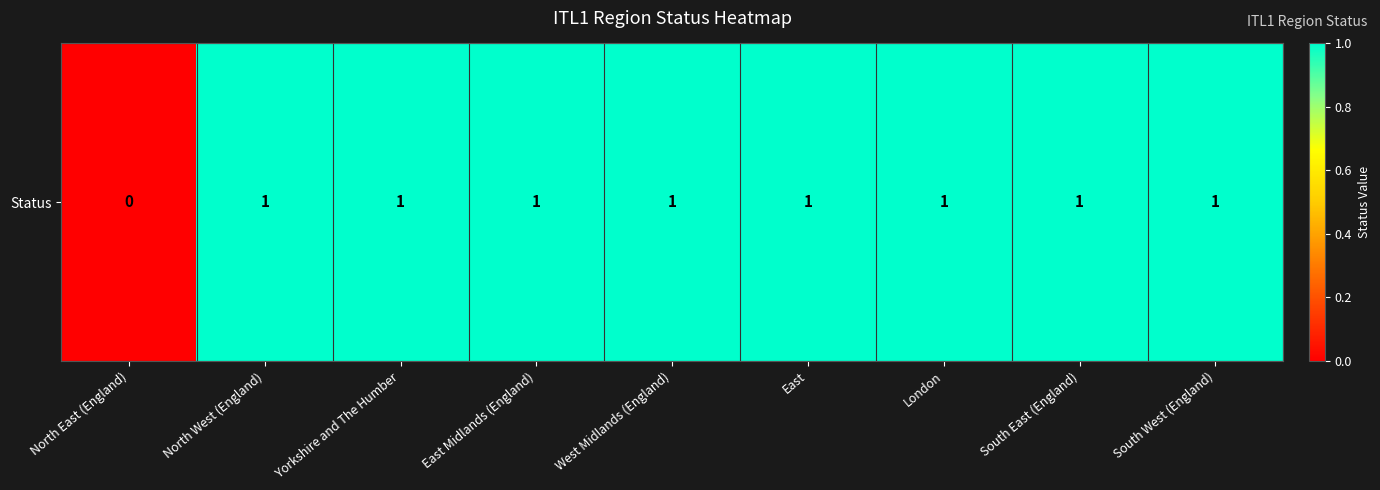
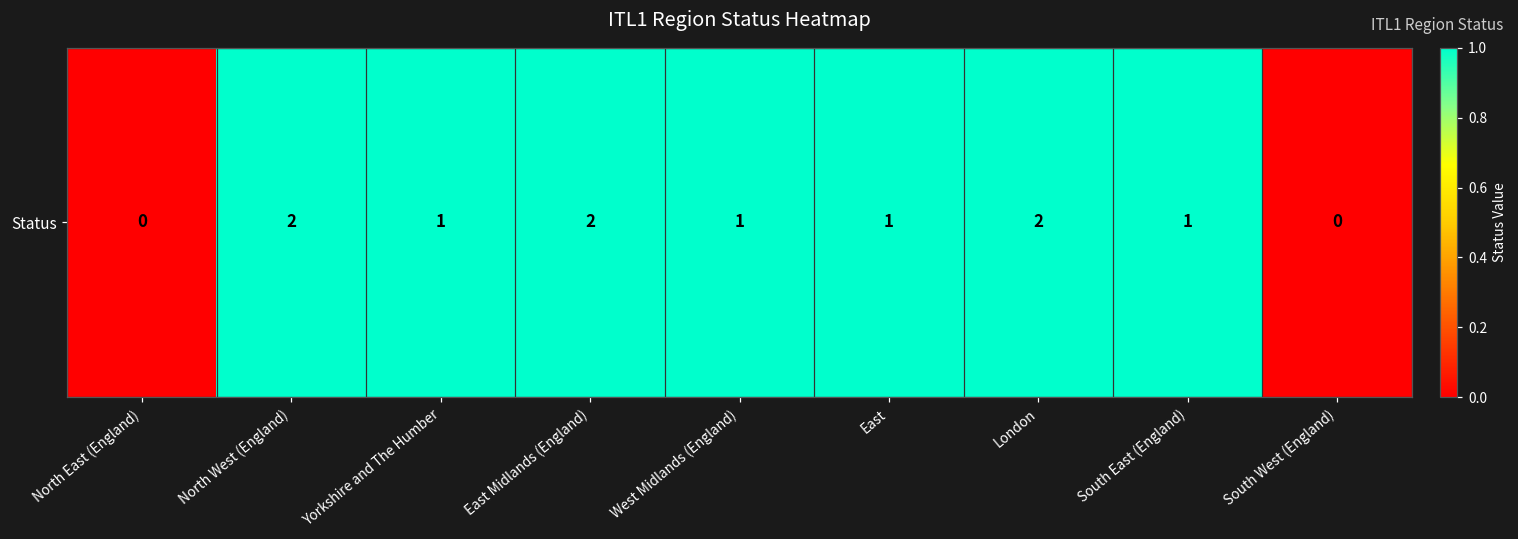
Status, North West (England): 1 -> 2
Status, East Midlands (England): 1 -> 2
Status, London: 1 -> 2
Status, South West (England): 1 -> 0
